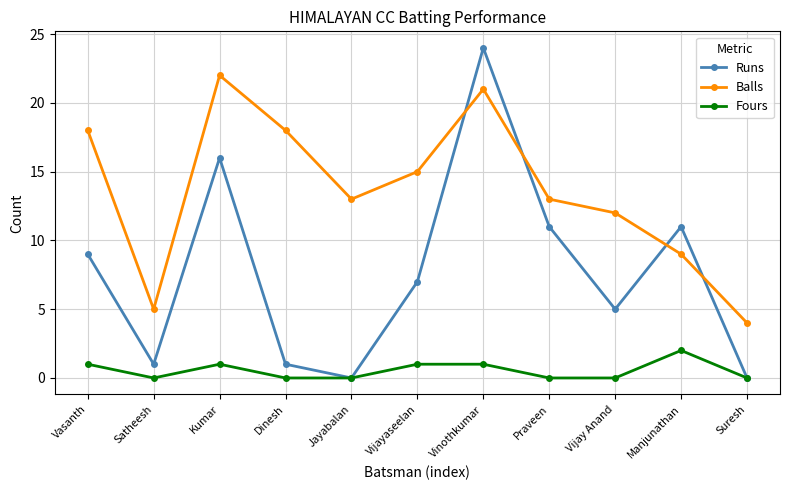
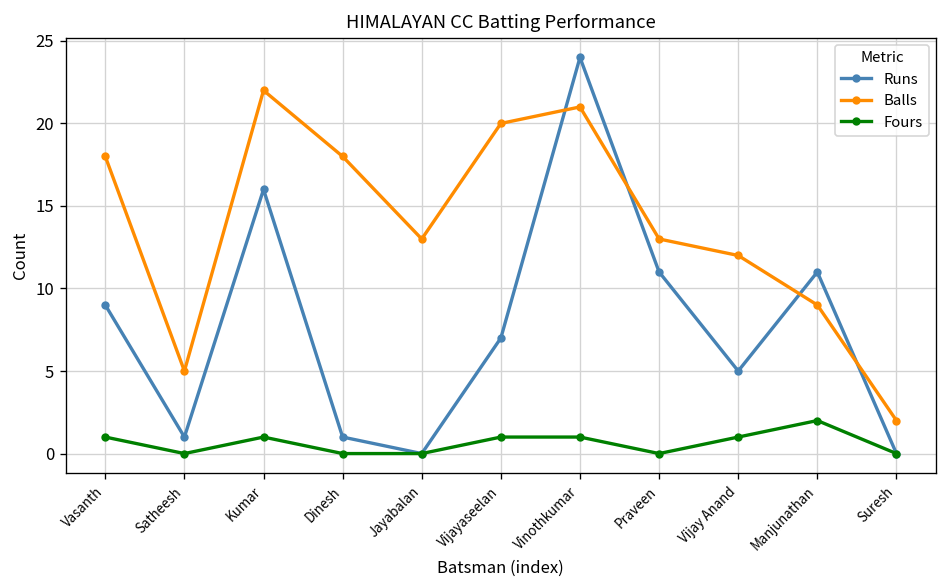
Balls, Vijayaseelan: 15 -> 20
Fours, Vijay Anand: 0 -> 1
Balls, Suresh: 4 -> 2
